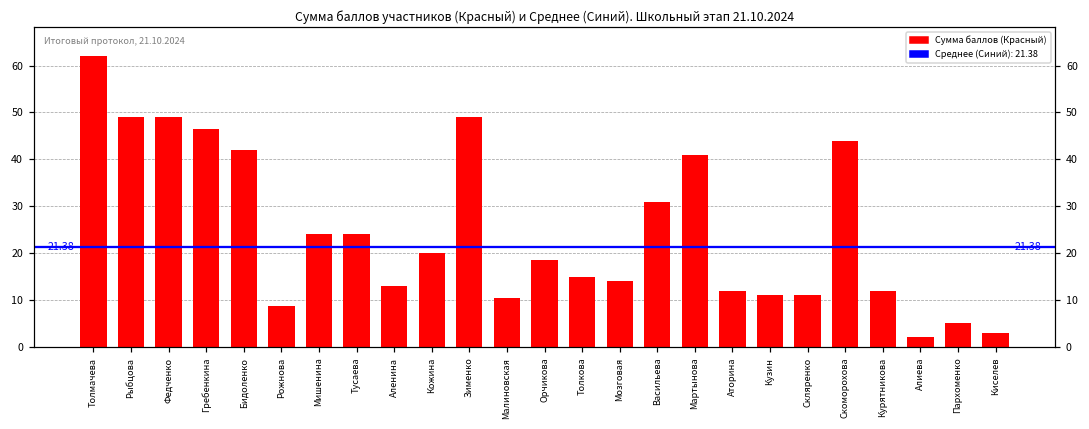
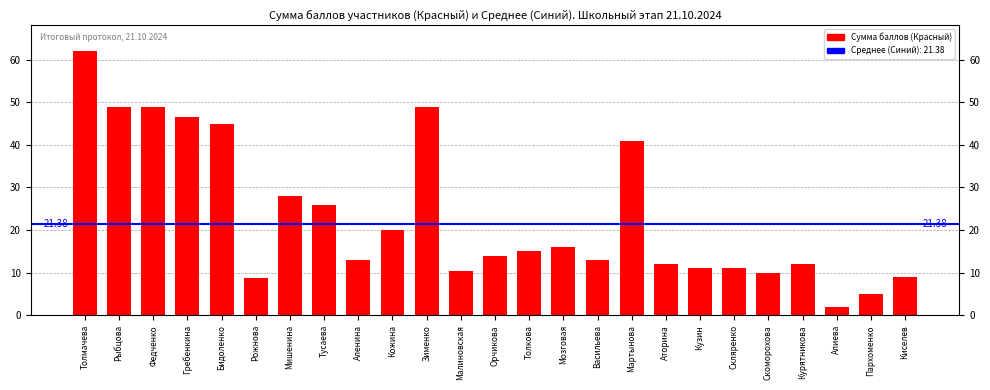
Бидоленко: 42 -> 45
Мишенина: 24 -> 28
Тусаева: 24 -> 26
Орчикова: 19 -> 14
Мозговая: 14 -> 16
Васильева: 31 -> 13
Скоморохова: 44 -> 10
Киселев: 3 -> 9
